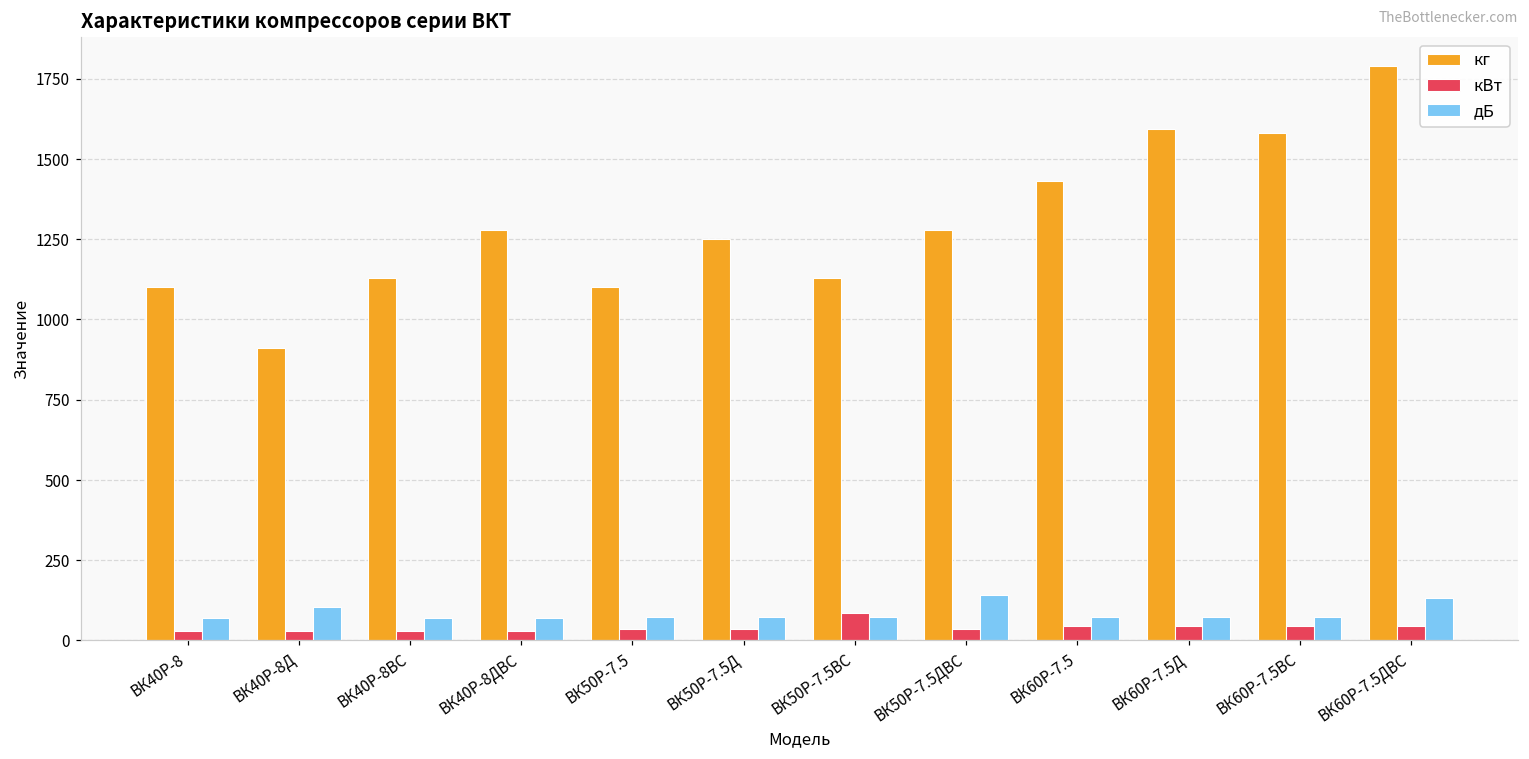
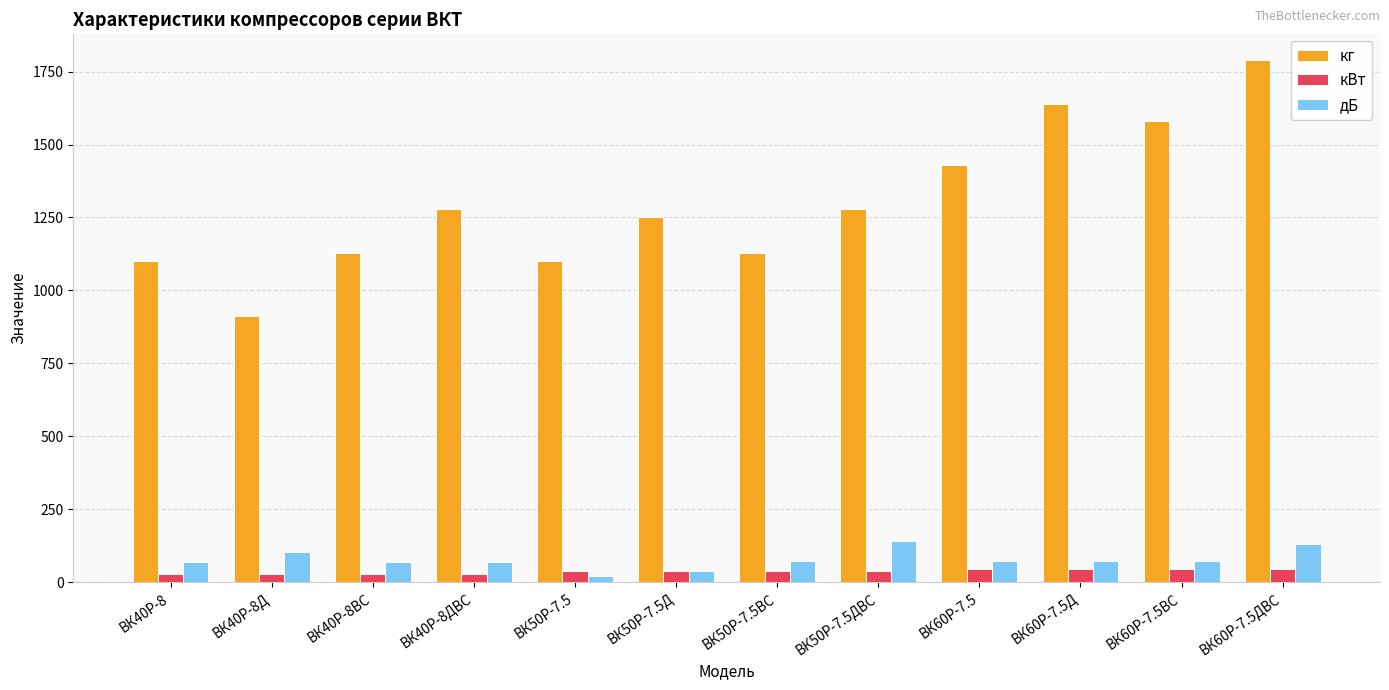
дБ, ВК50Р-7.5: 70 -> 20
дБ, ВК50Р-7.5Д: 70 -> 40
кВт, ВК50Р-7.5ВС: 90 -> 40
кг, ВК60Р-7.5Д: 1590 -> 1640
